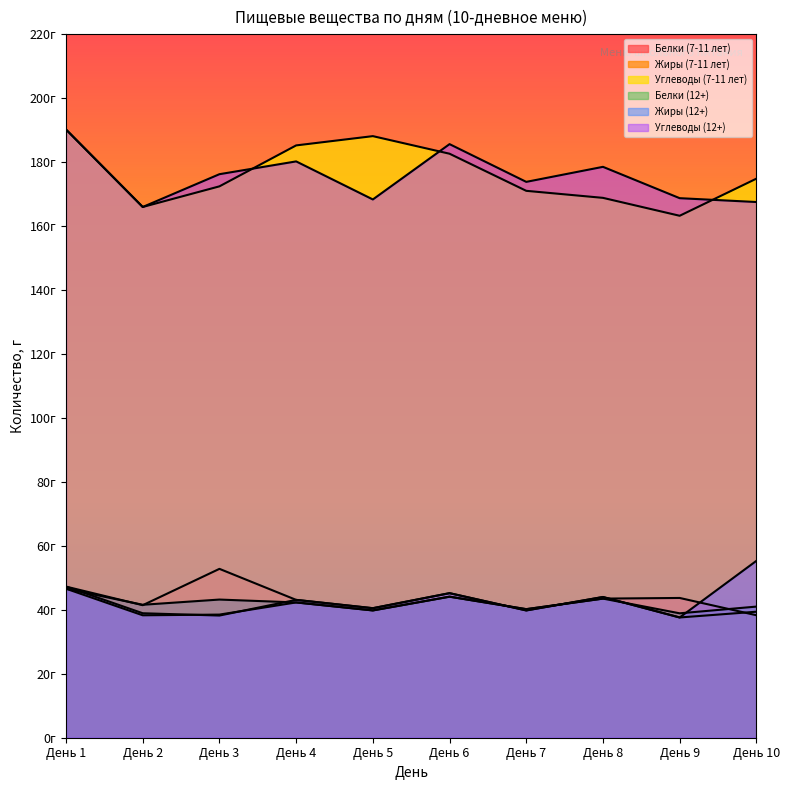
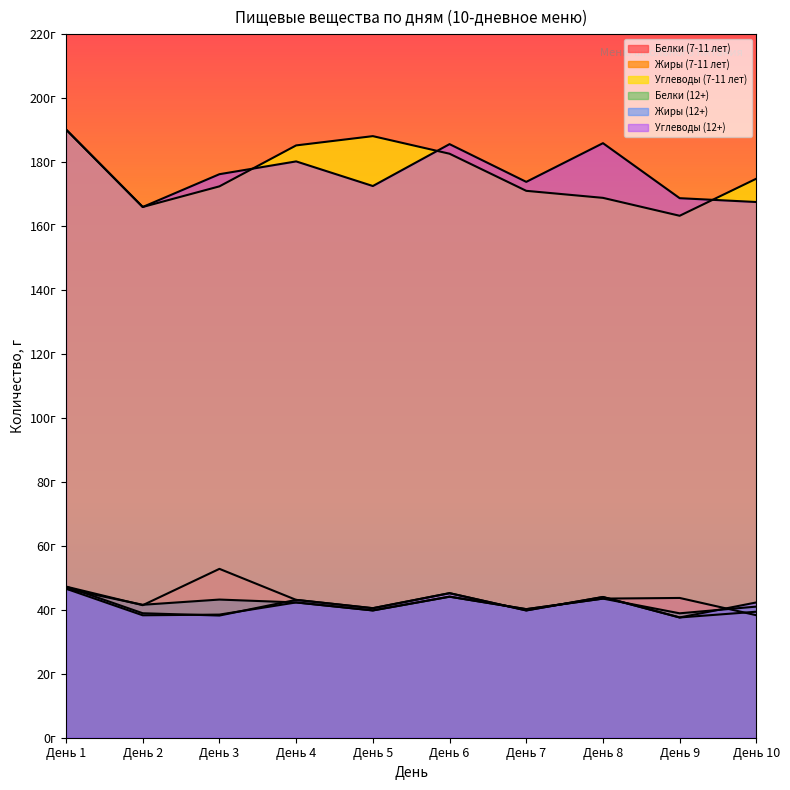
Углеводы (12+), День 5: 168г -> 173г
Углеводы (12+), День 8: 179г -> 186г
Жиры (12+), День 10: 55г -> 42г
